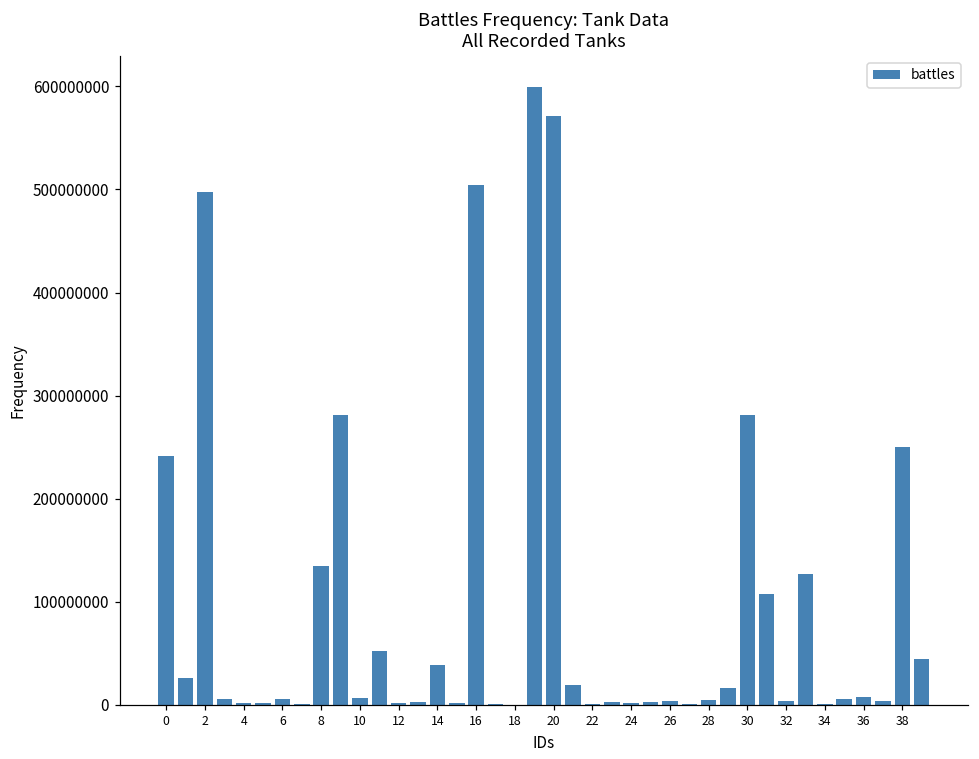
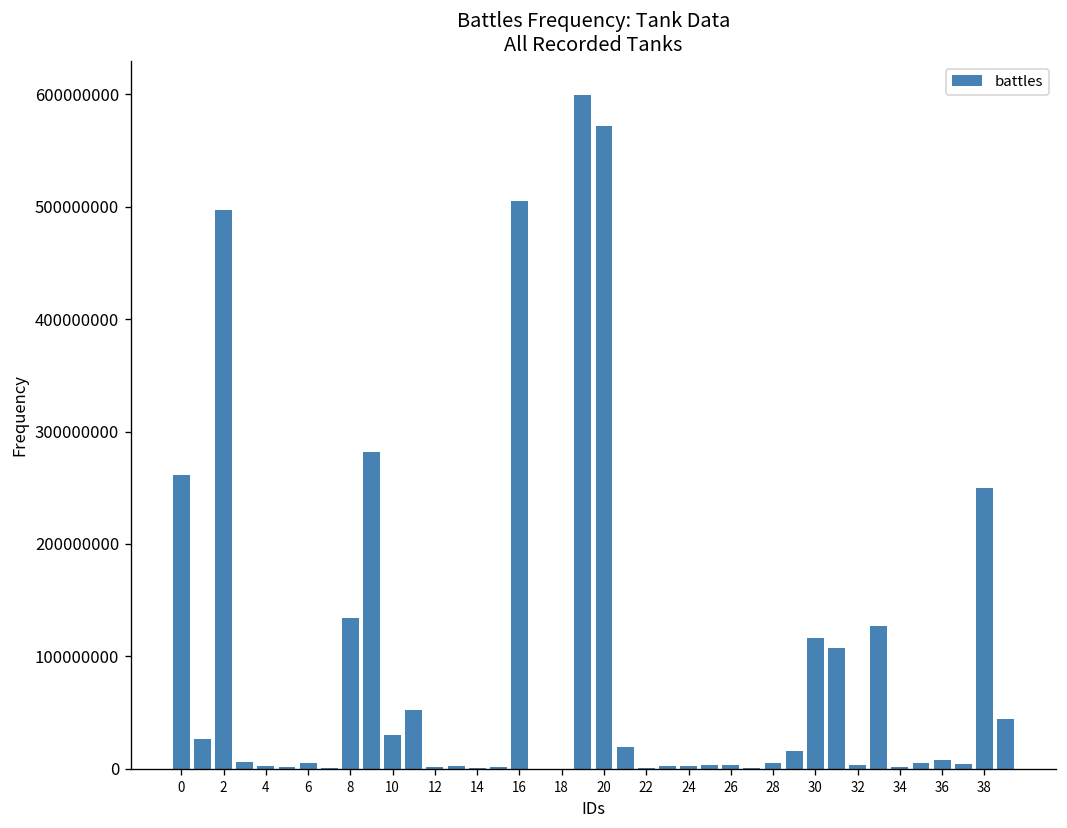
0: 240000000 -> 260000000
10: 10000000 -> 30000000
14: 40000000 -> 0
30: 280000000 -> 120000000
